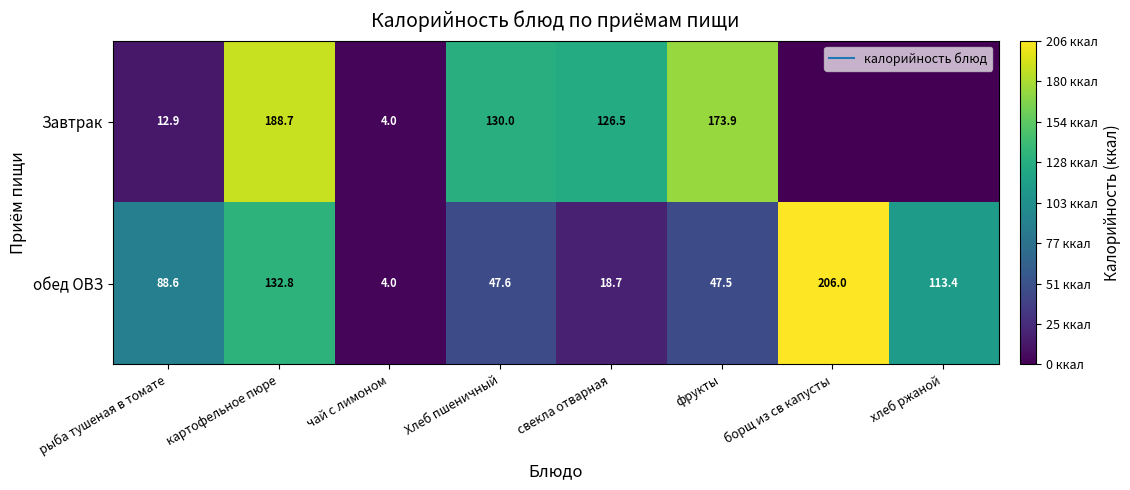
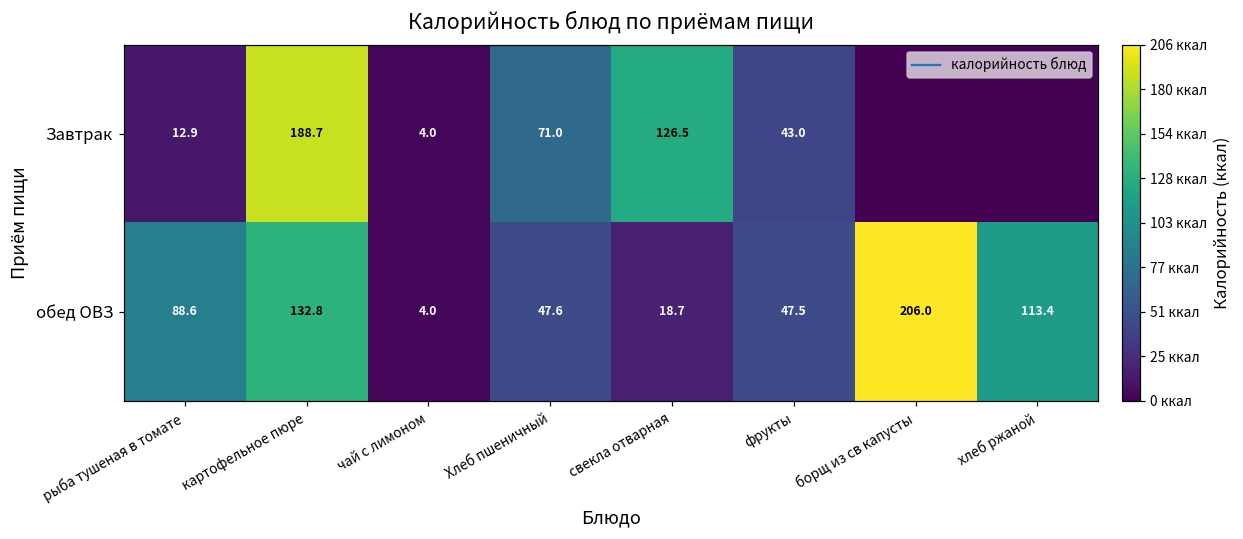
Завтрак, Хлеб пшеничный: 130.0 -> 71.0
Завтрак, фрукты: 173.9 -> 43.0
